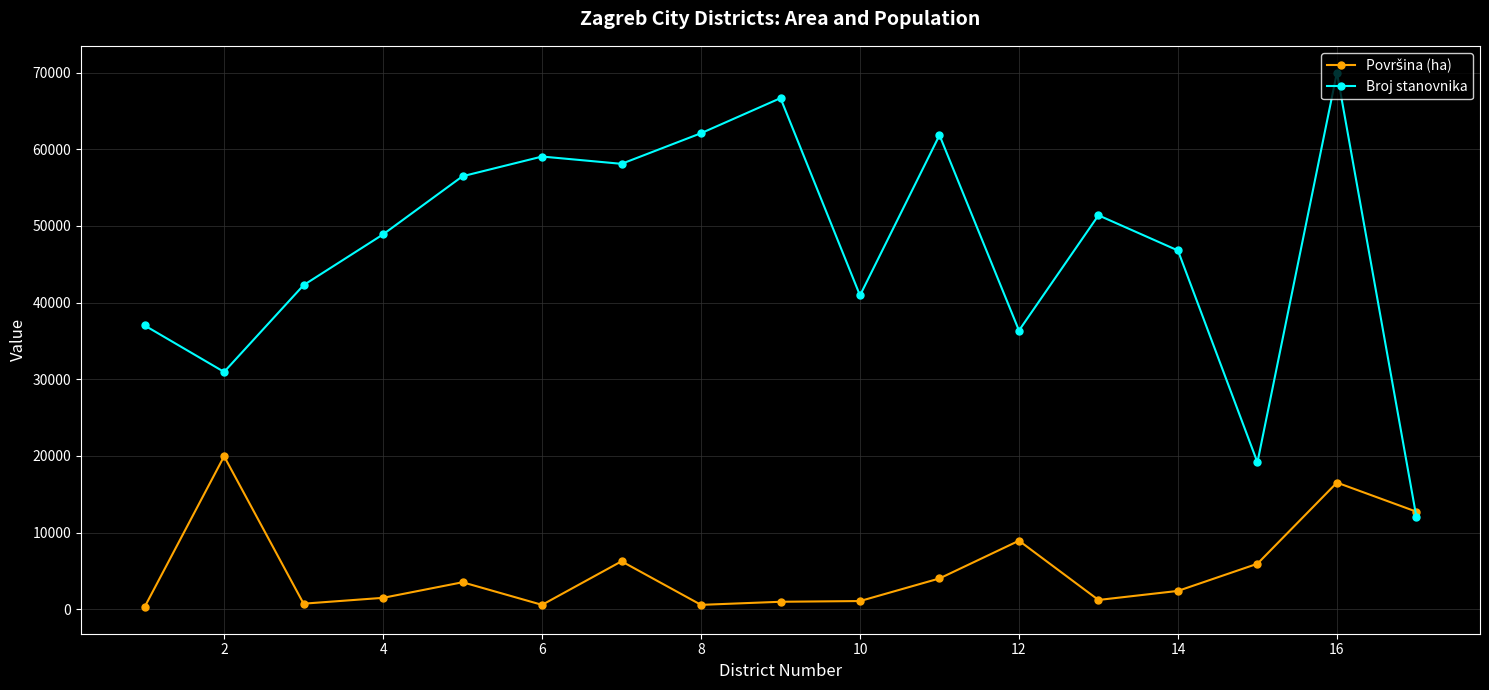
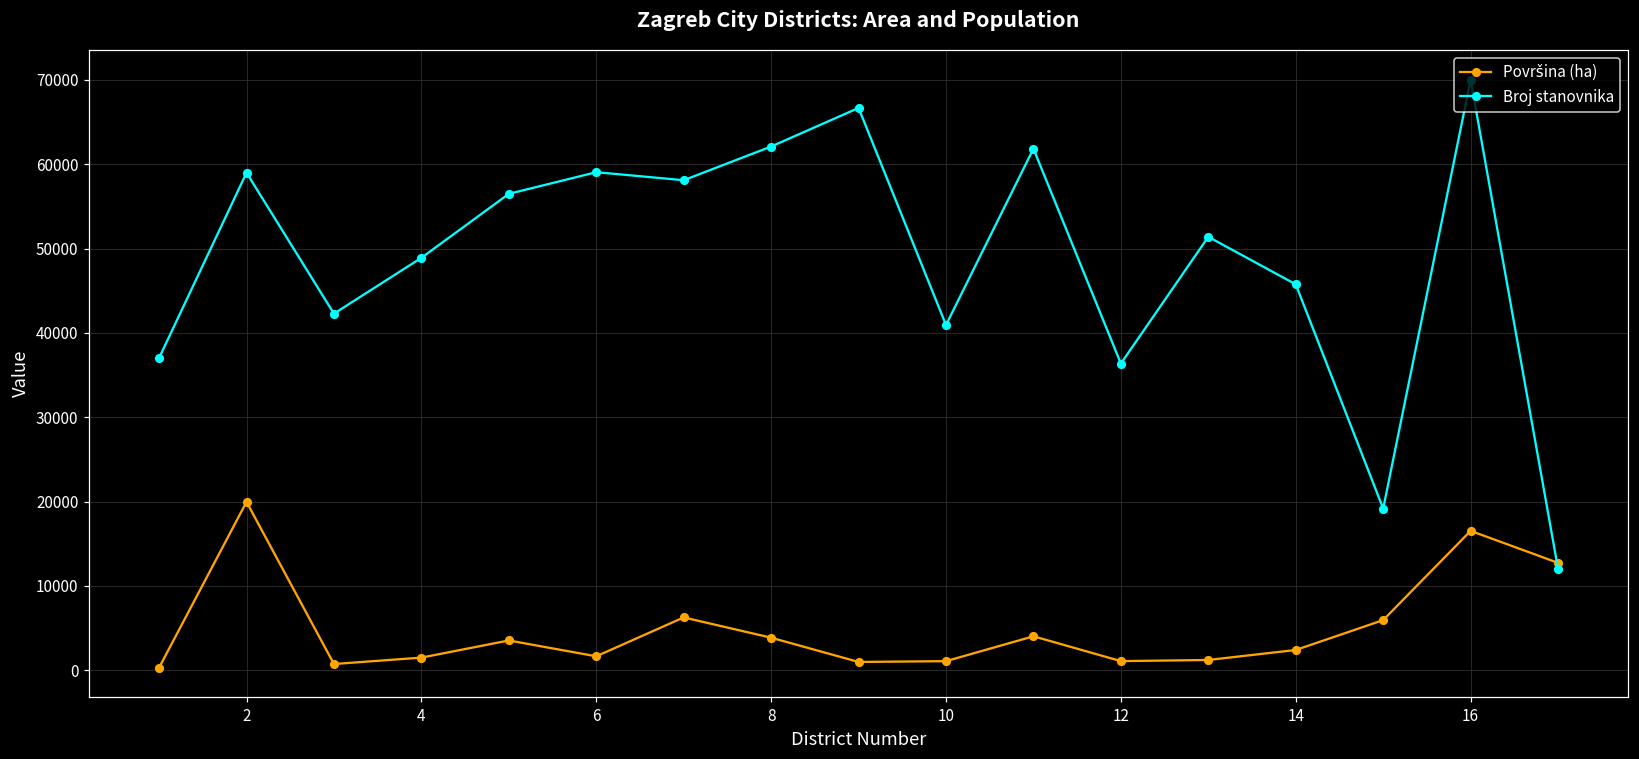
Broj stanovnika, 2: 31000 -> 59000
Površina (ha), 6: 1000 -> 2000
Površina (ha), 8: 1000 -> 4000
Površina (ha), 12: 9000 -> 1000
Broj stanovnika, 14: 47000 -> 46000
